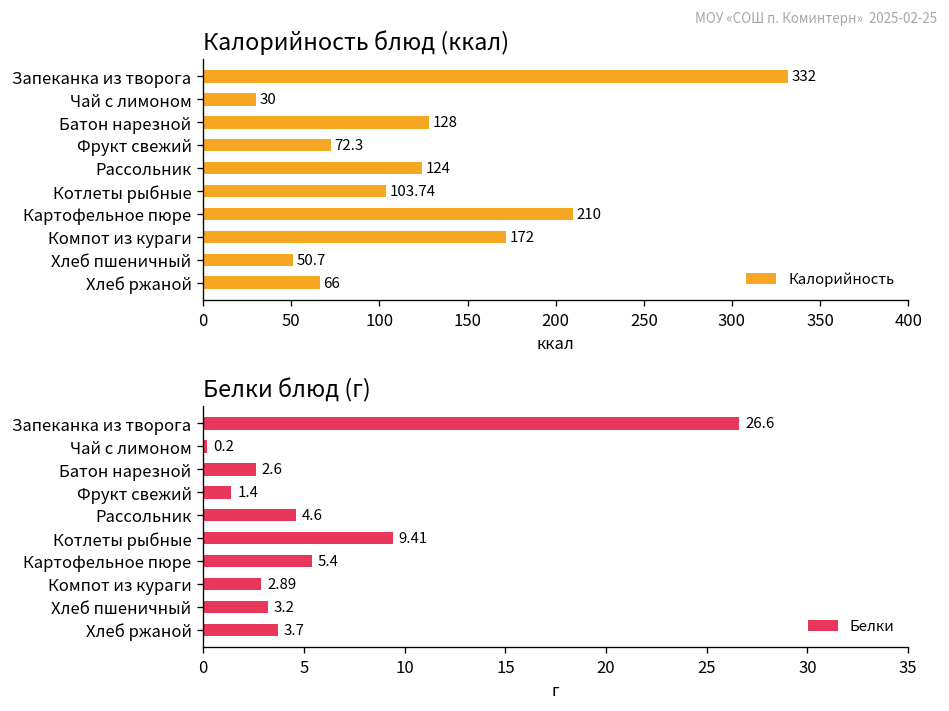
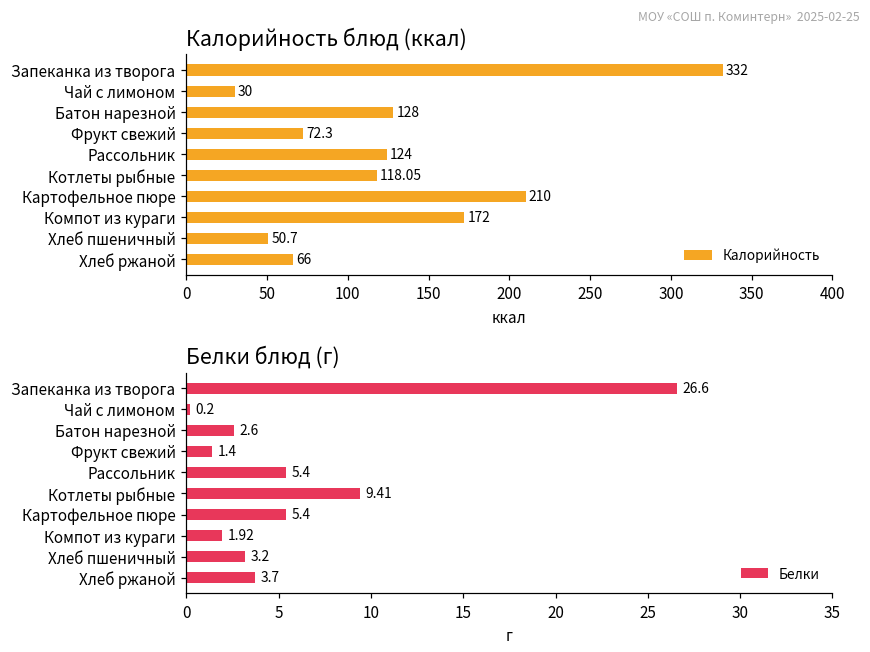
Калорийность блюд (ккал), Котлеты рыбные: 103.74 -> 118.05
Белки блюд (г), Рассольник: 4.6 -> 5.4
Белки блюд (г), Компот из кураги: 2.89 -> 1.92
